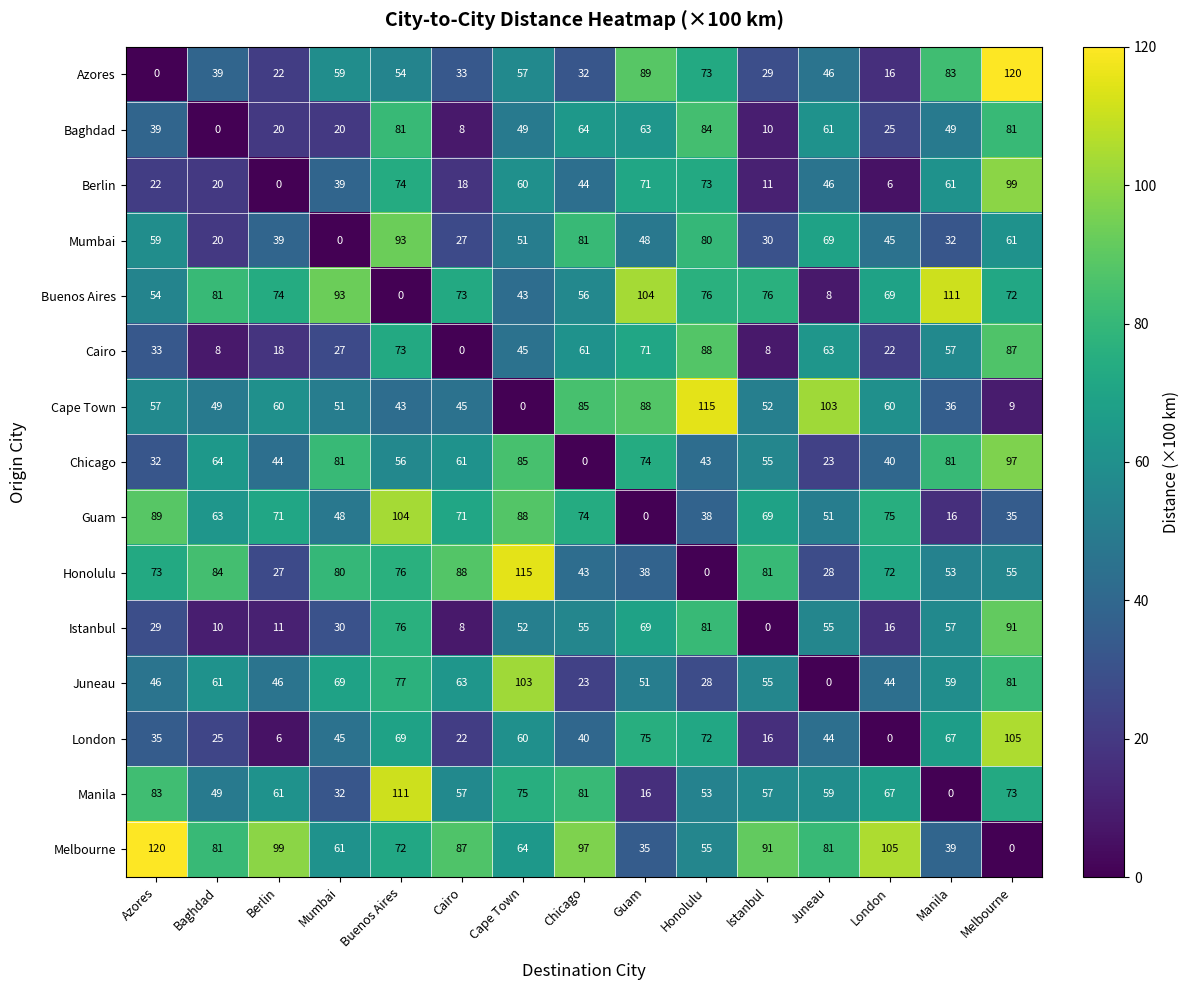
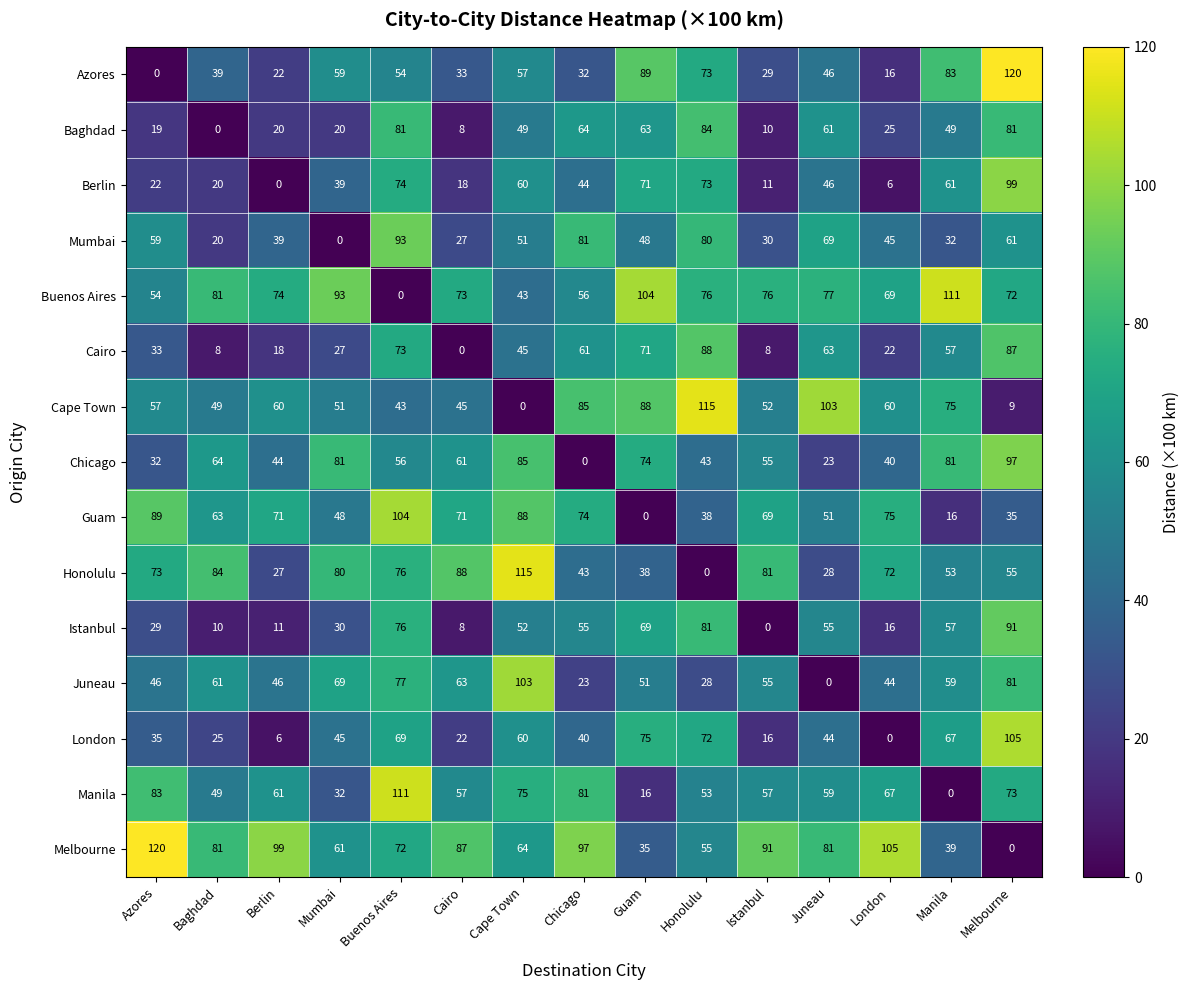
Baghdad, Azores: 39 -> 19
Buenos Aires, Juneau: 8 -> 77
Cape Town, Manila: 36 -> 75
